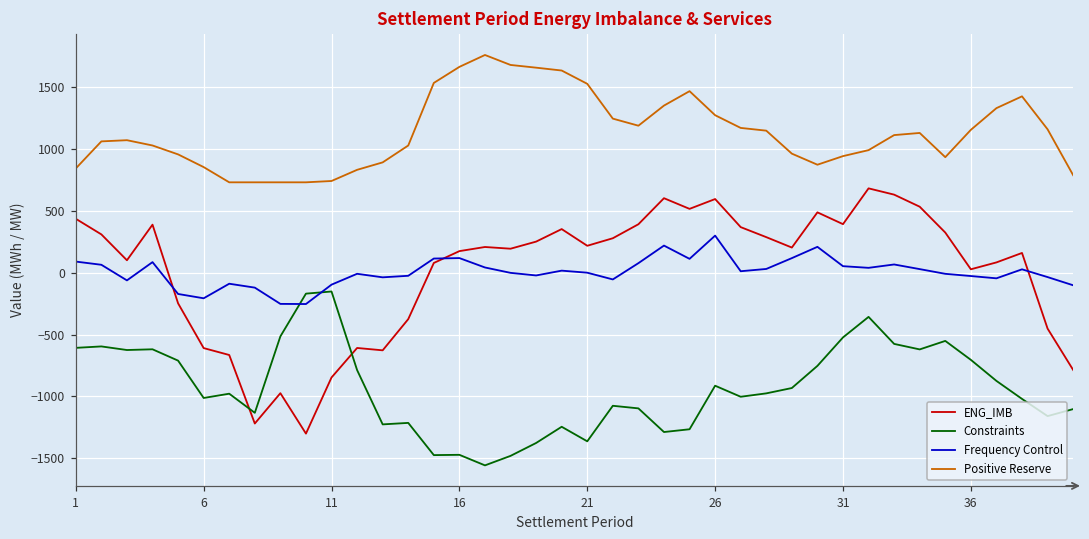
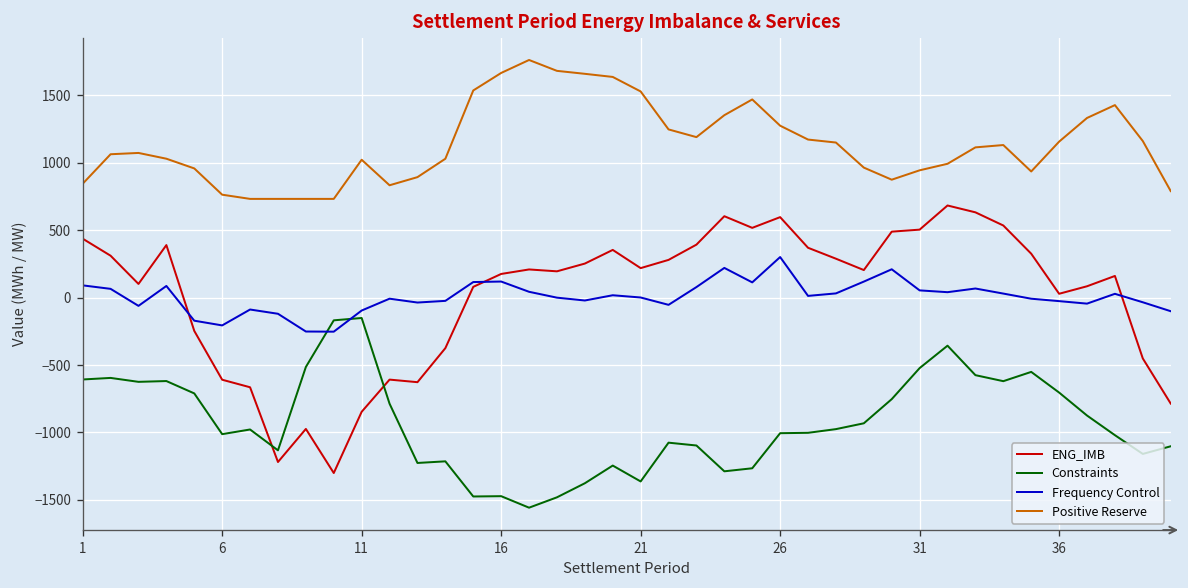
Positive Reserve, 6: 860 -> 760
Positive Reserve, 11: 740 -> 1020
Constraints, 26: -910 -> -1010
ENG_IMB, 31: 390 -> 500
